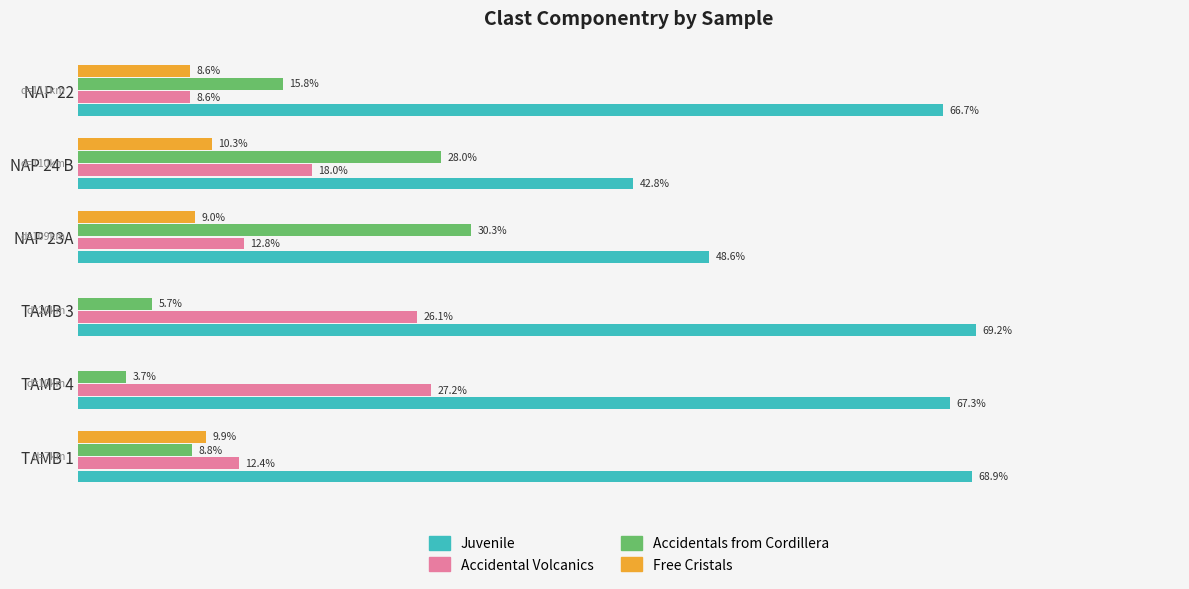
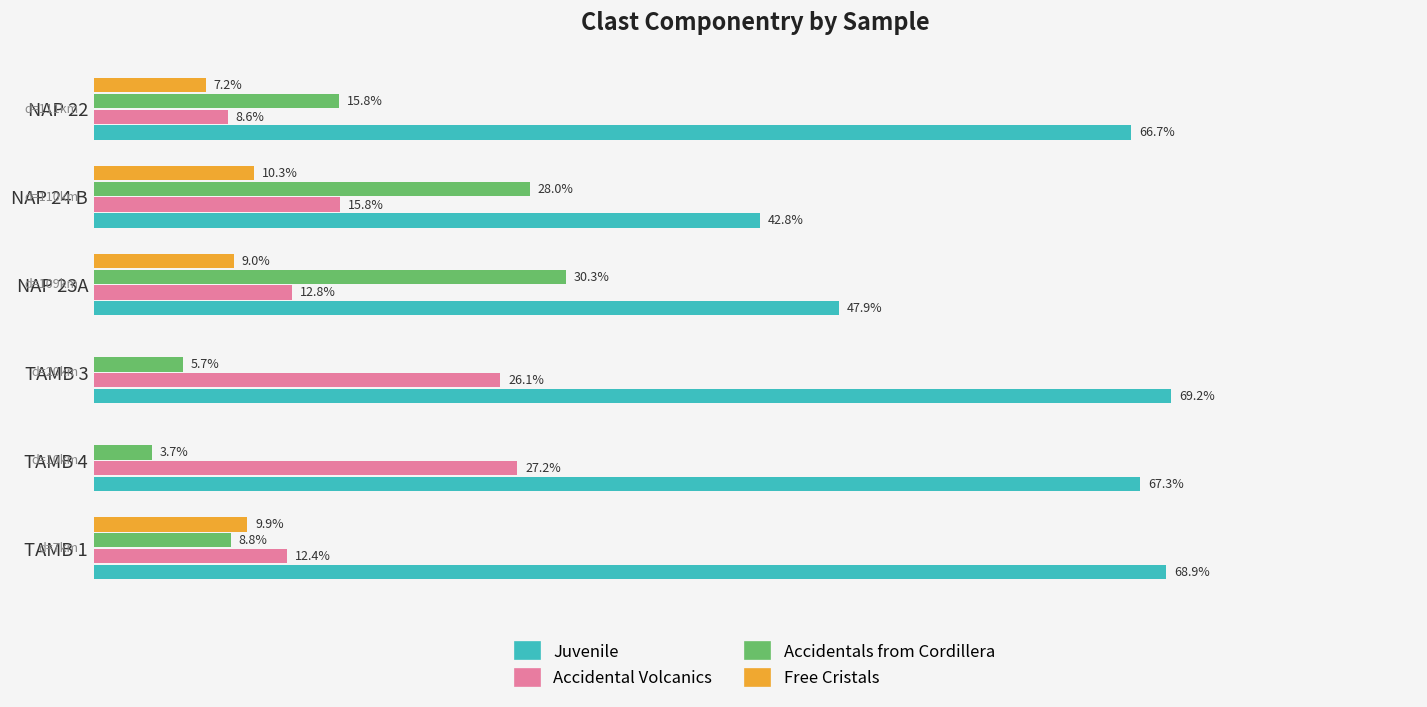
Free Cristals, NAP 22: 8.6% -> 7.2%
Accidental Volcanics, NAP 24 B: 18.0% -> 15.8%
Juvenile, NAP 23A: 48.6% -> 47.9%
